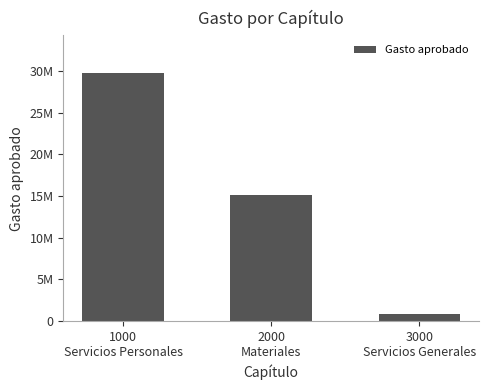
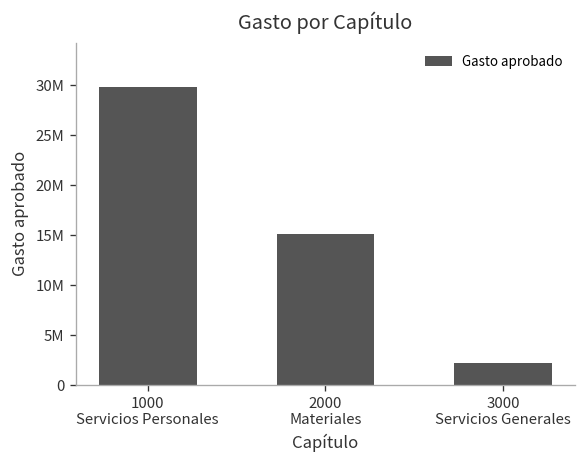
3000 Servicios Generales: 1000000 -> 2000000
